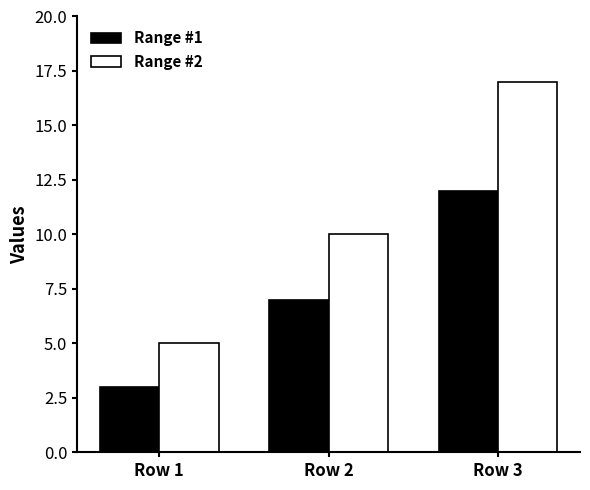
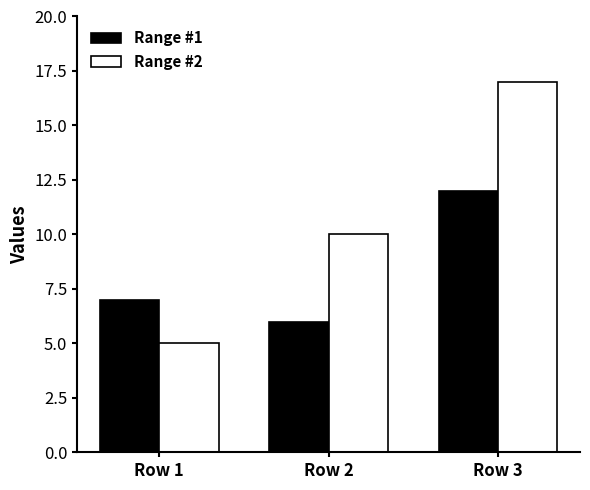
Range #1, Row 1: 3 -> 7
Range #1, Row 2: 7 -> 6
